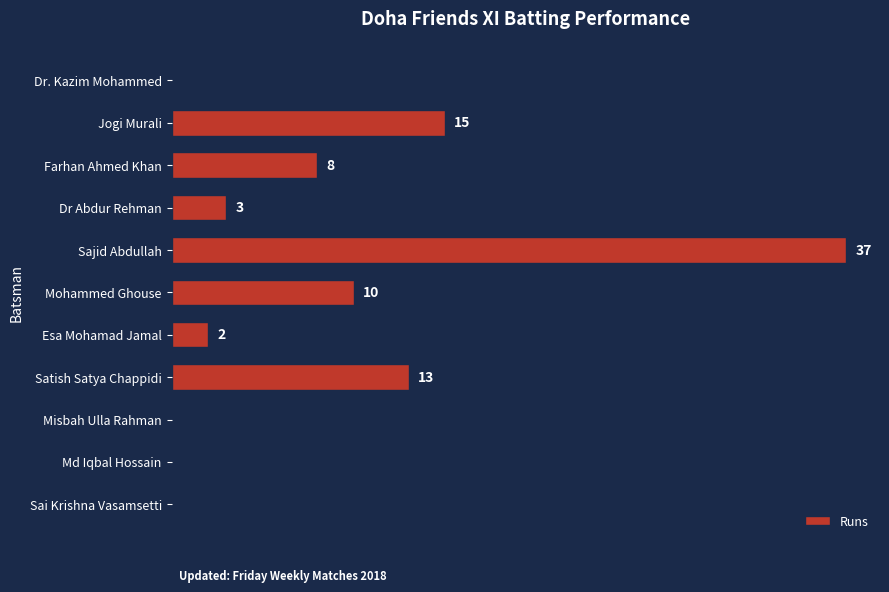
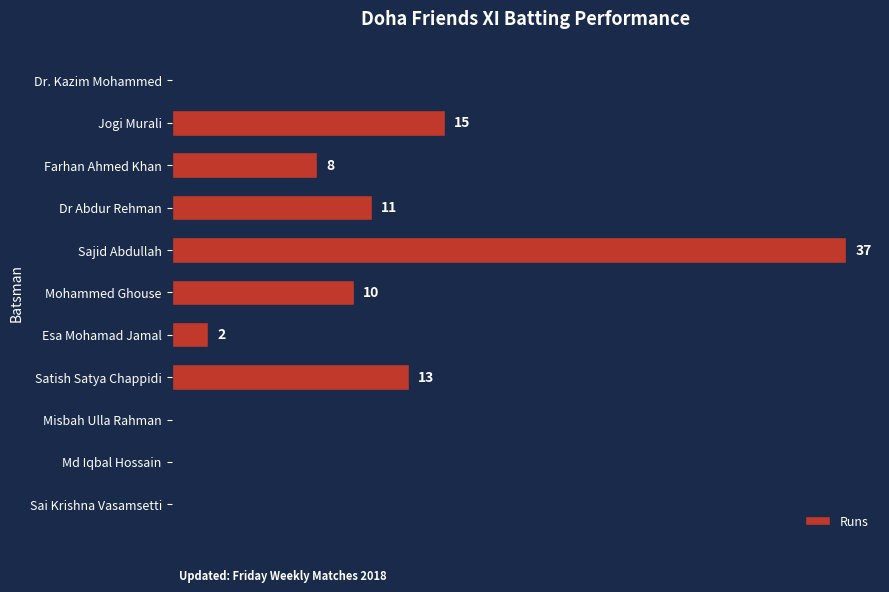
Dr Abdur Rehman: 3 -> 11
